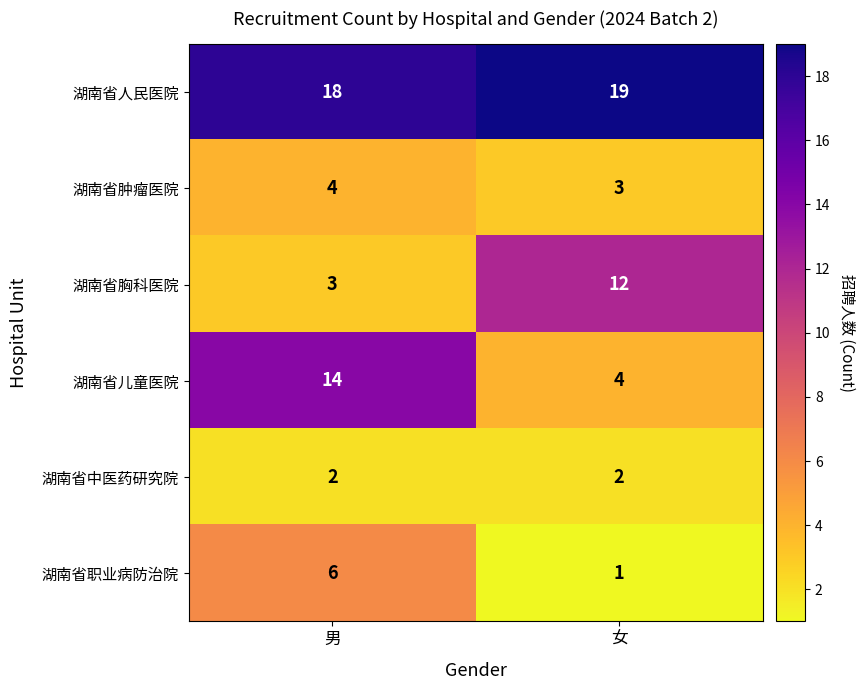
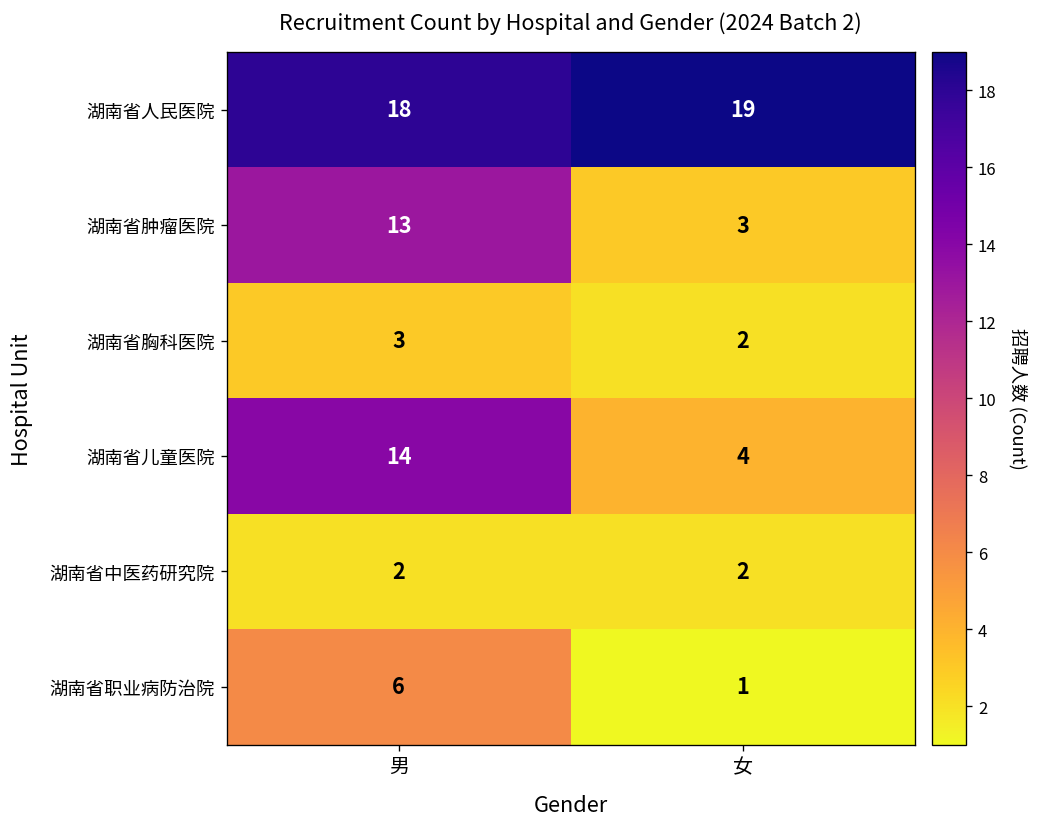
湖南省肿瘤医院, 男: 4 -> 13
湖南省胸科医院, 女: 12 -> 2
